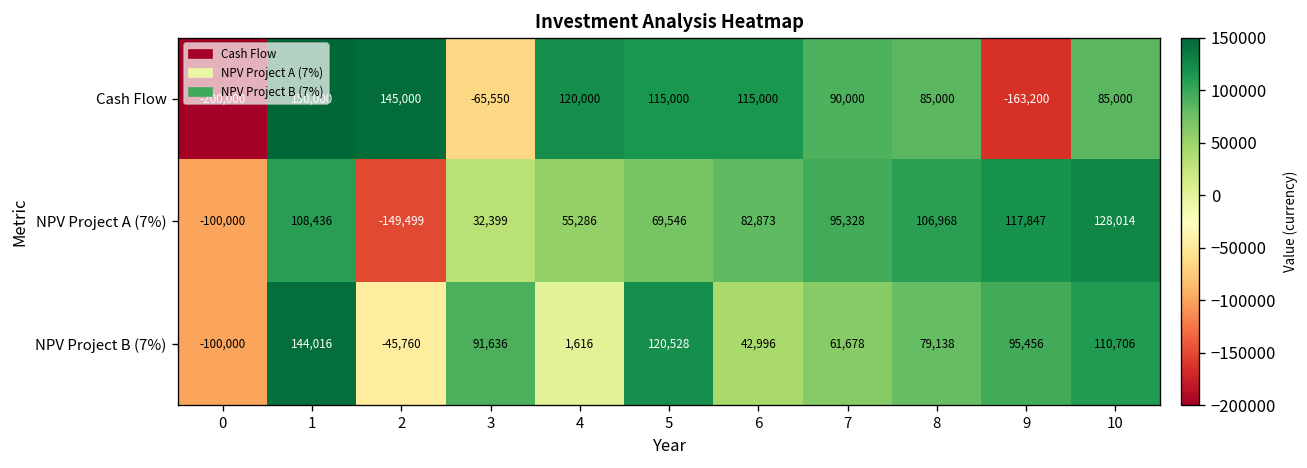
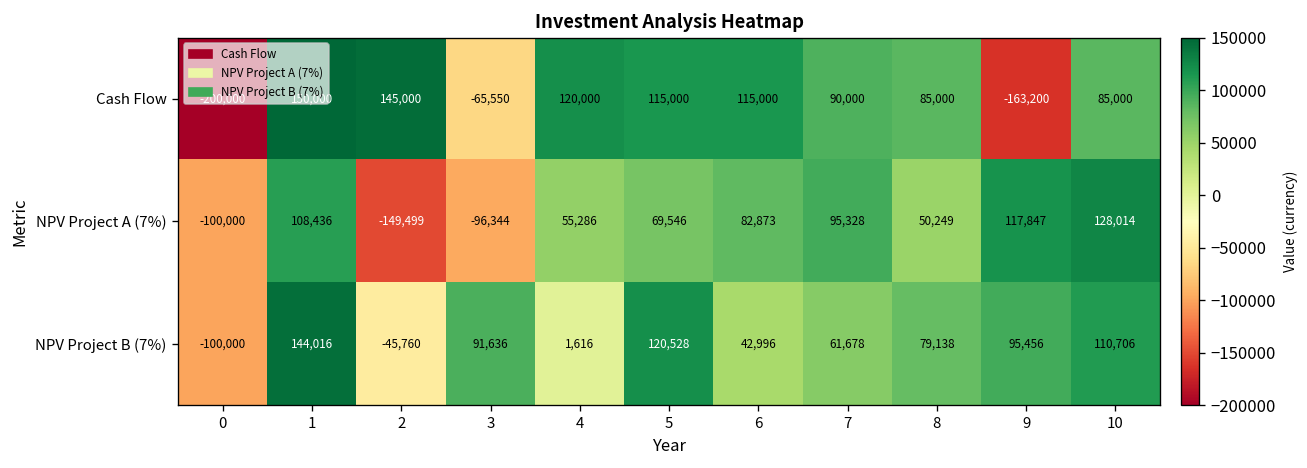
NPV Project A (7%), 3: 32,399 -> -96,344
NPV Project A (7%), 8: 106,968 -> 50,249
